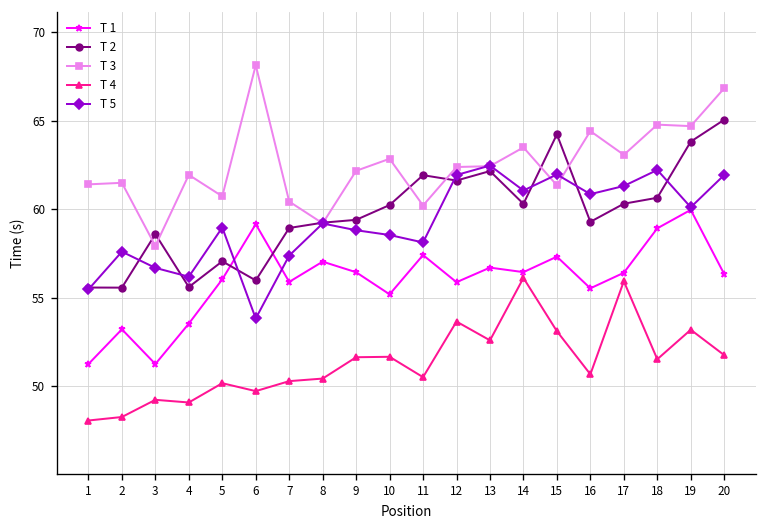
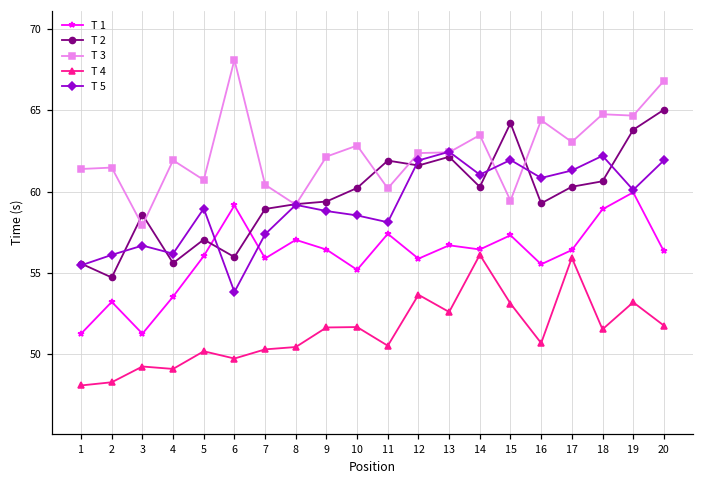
T 2, 2: 55.6 -> 54.7
T 5, 2: 57.6 -> 56.1
T 3, 15: 61.3 -> 59.4
